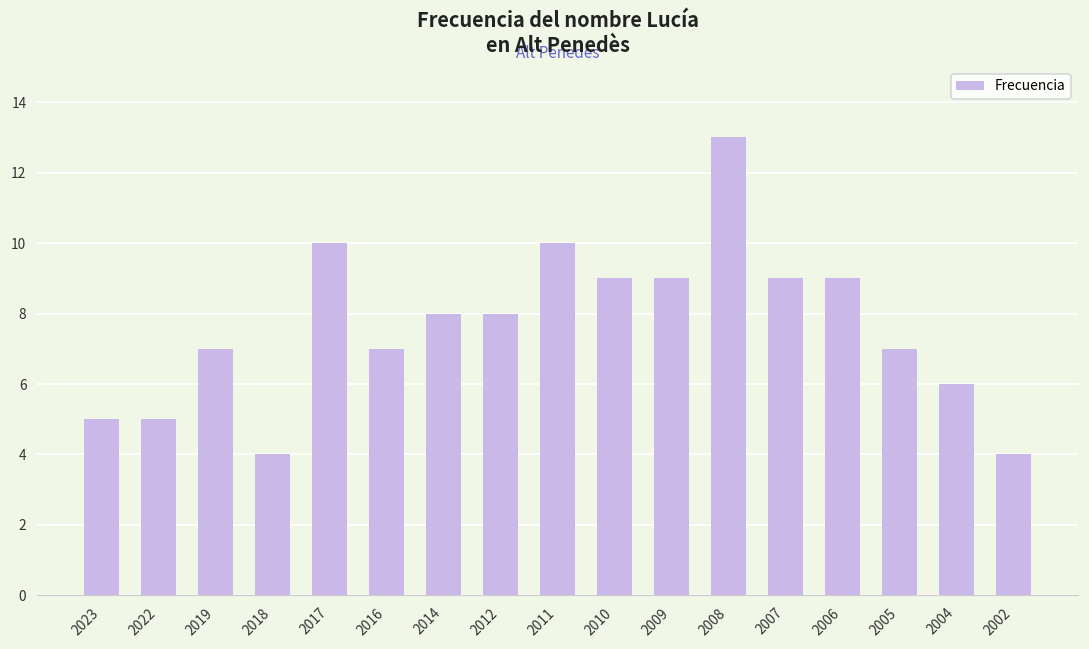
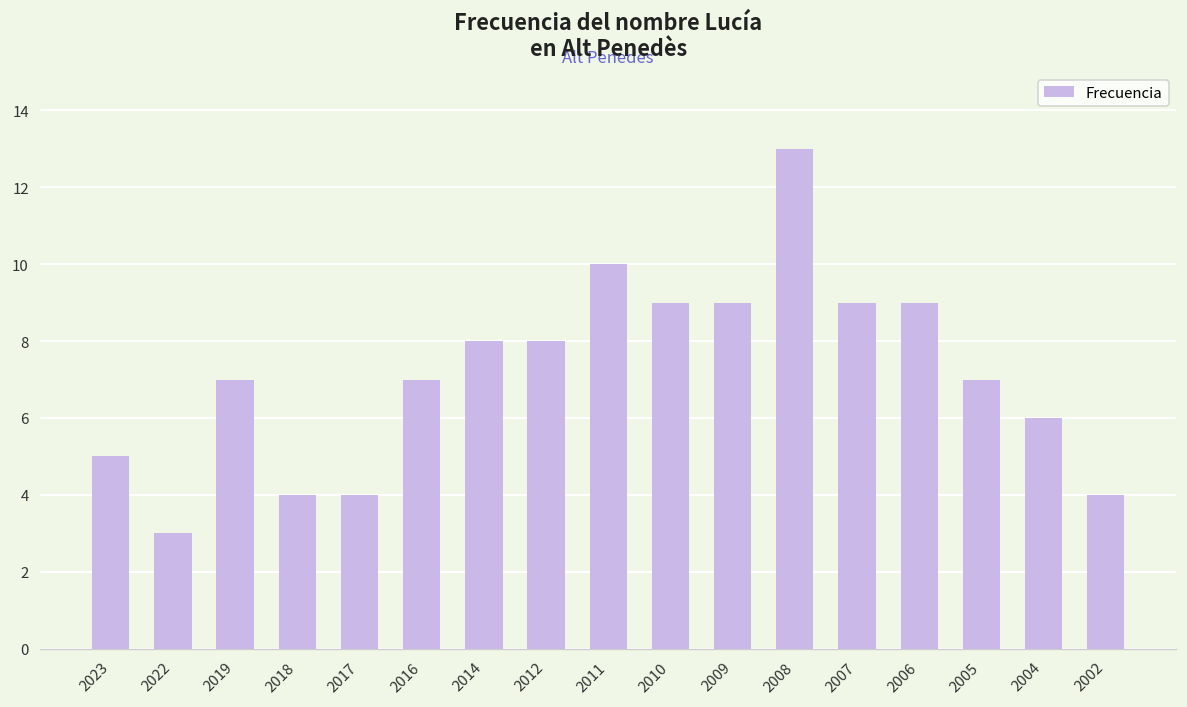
2022: 5 -> 3
2017: 10 -> 4
